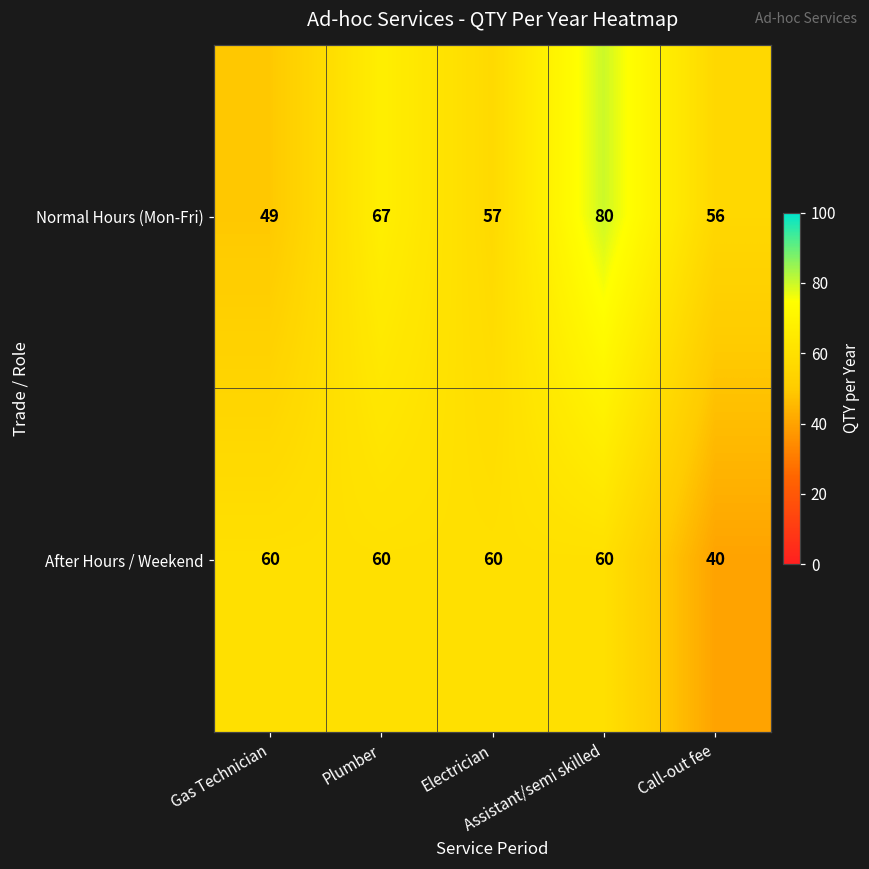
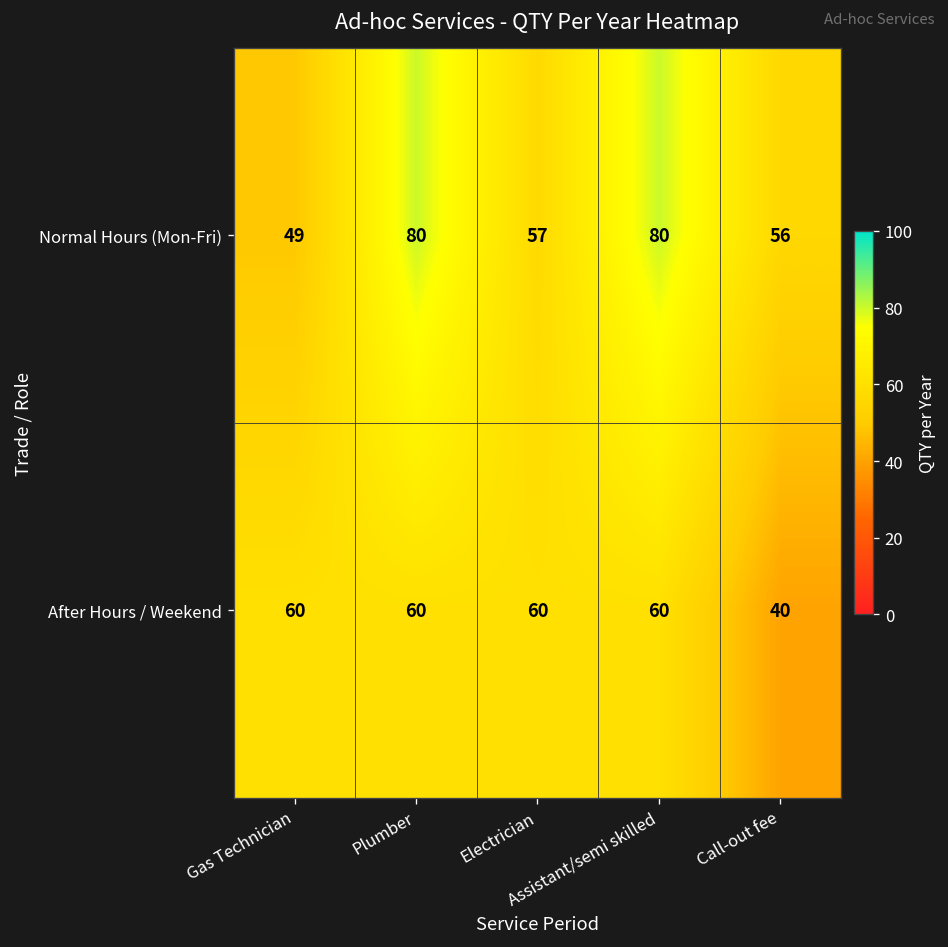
Normal Hours (Mon-Fri), Plumber: 67 -> 80
